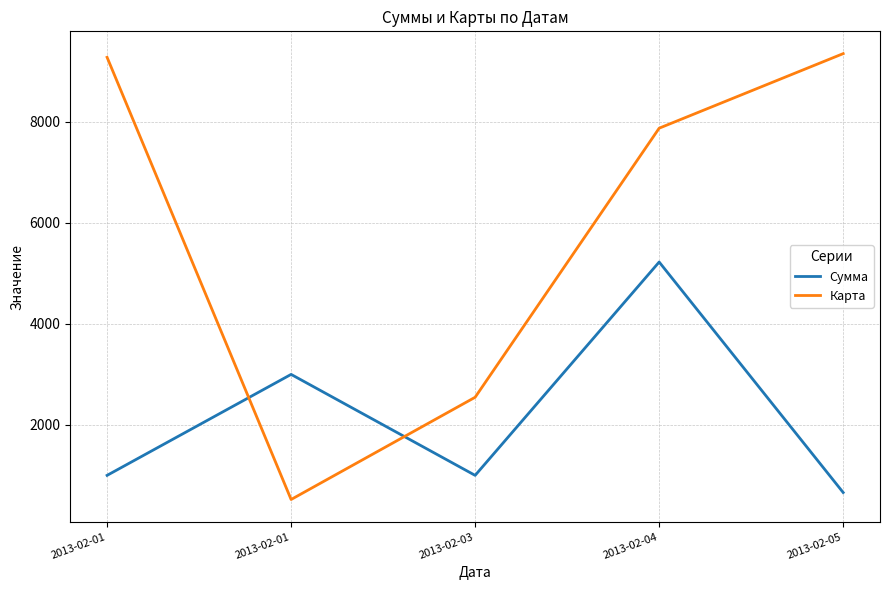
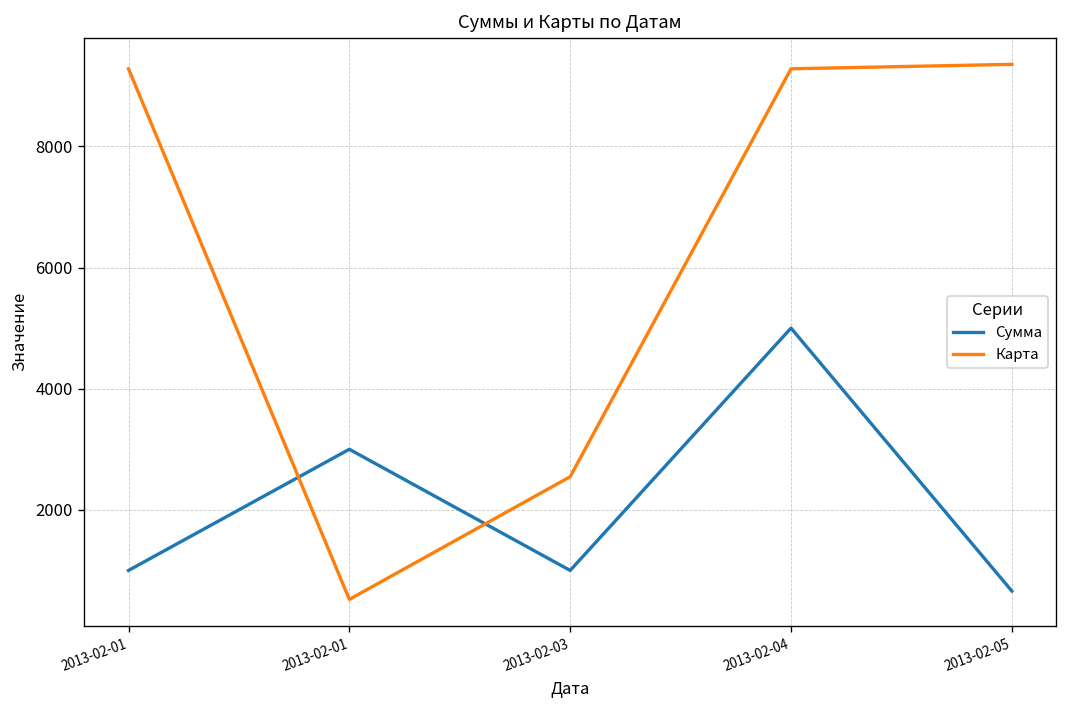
Сумма, 2013-02-04: 5200 -> 5000
Карта, 2013-02-04: 7900 -> 9300
